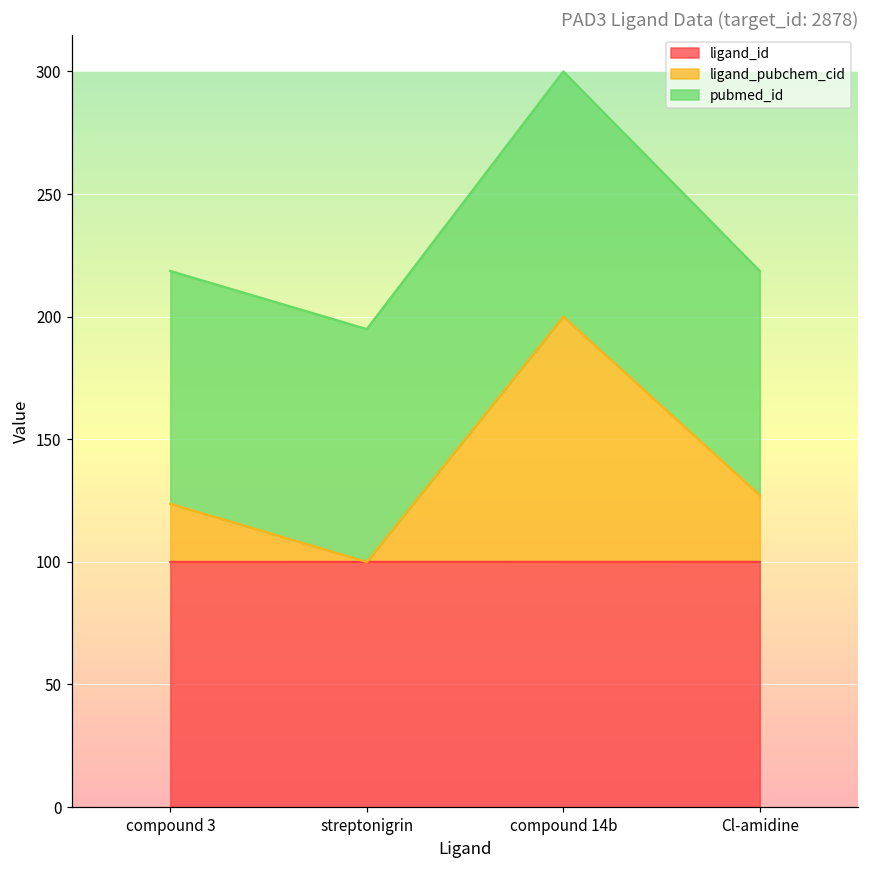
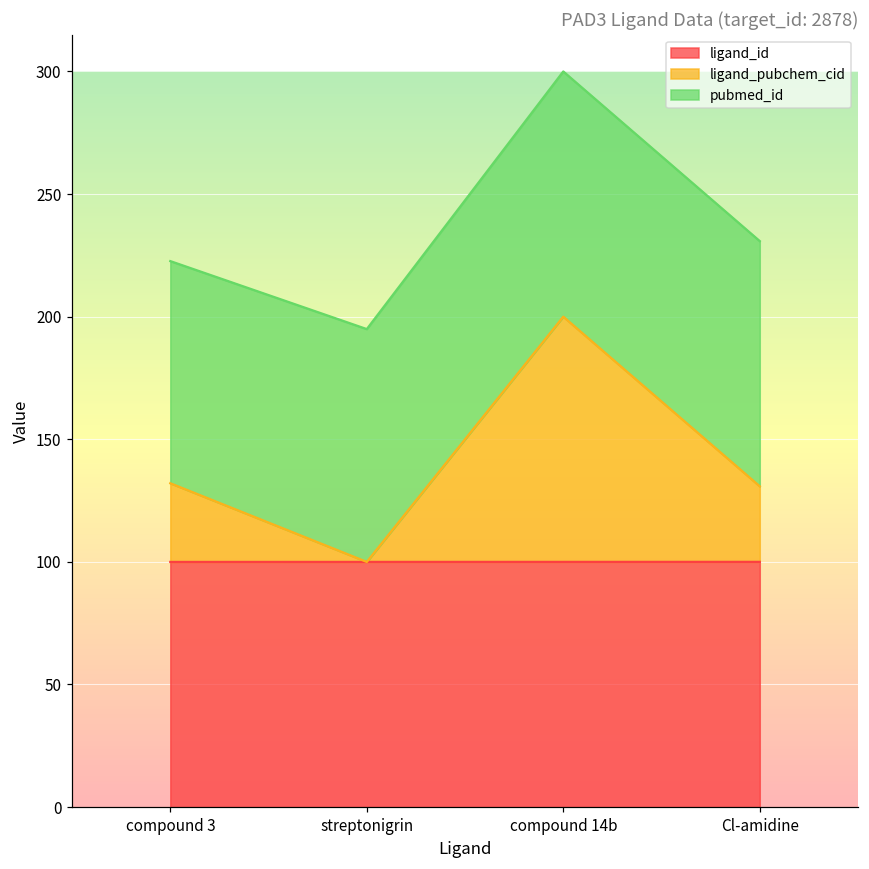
ligand_pubchem_cid, compound 3: 24 -> 32
pubmed_id, compound 3: 95 -> 91
ligand_pubchem_cid, Cl-amidine: 27 -> 31
pubmed_id, Cl-amidine: 91 -> 100
